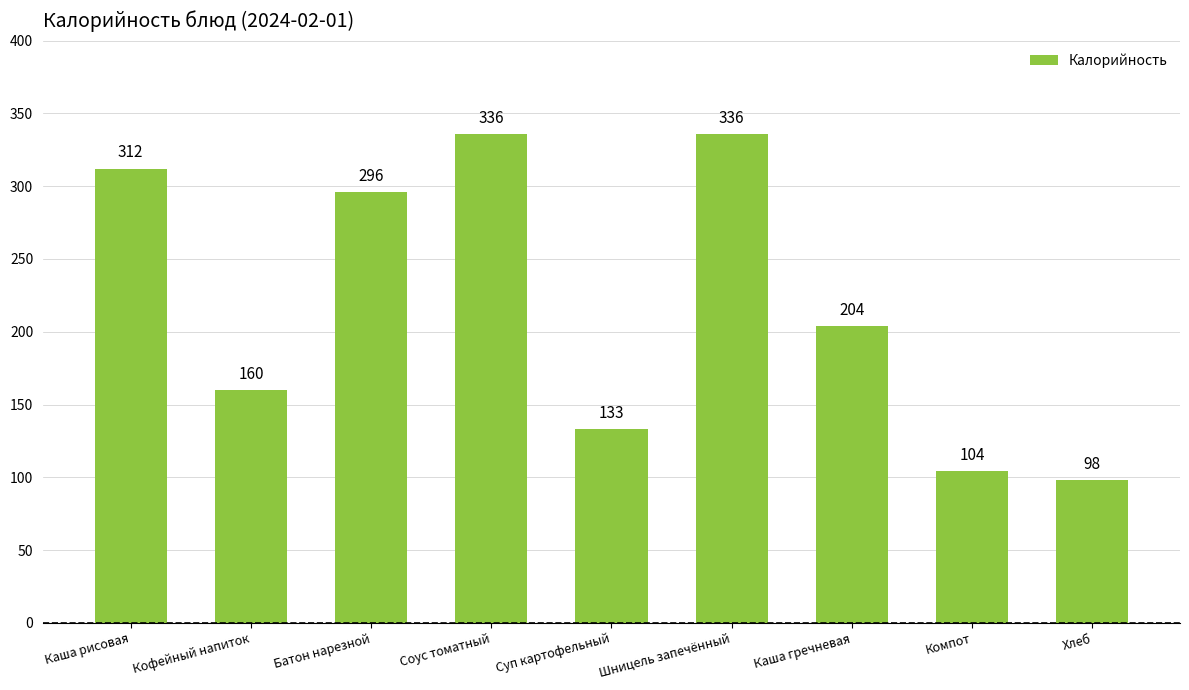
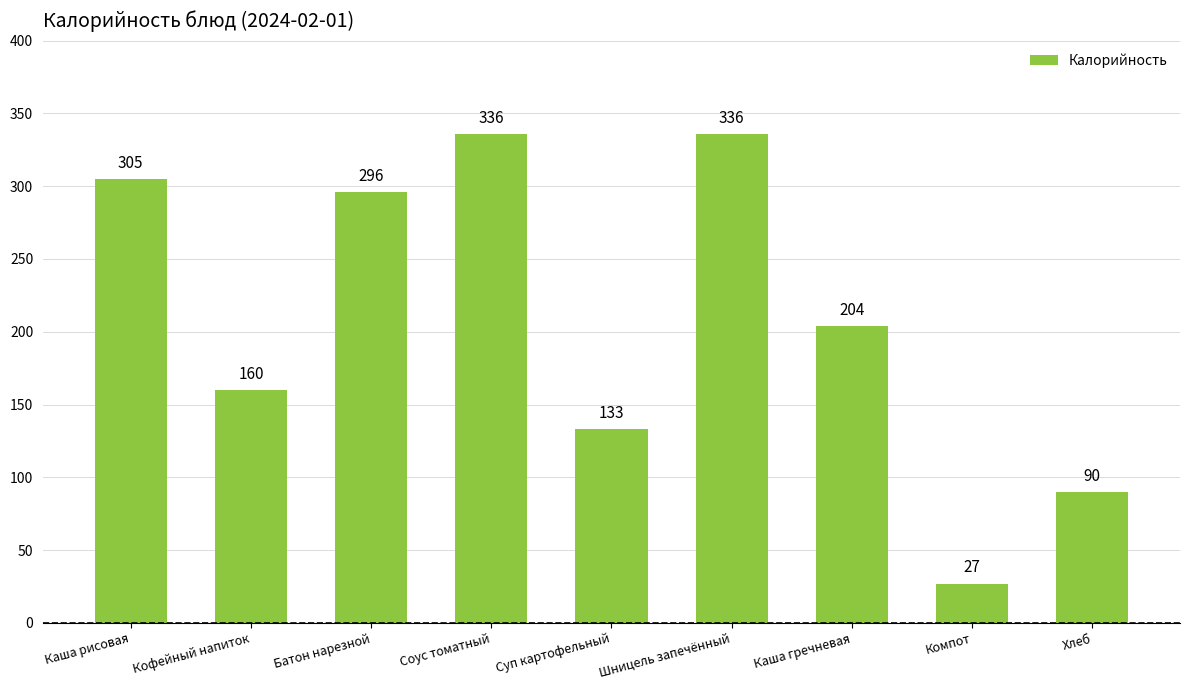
Каша рисовая: 312 -> 305
Компот: 104 -> 27
Хлеб: 98 -> 90
